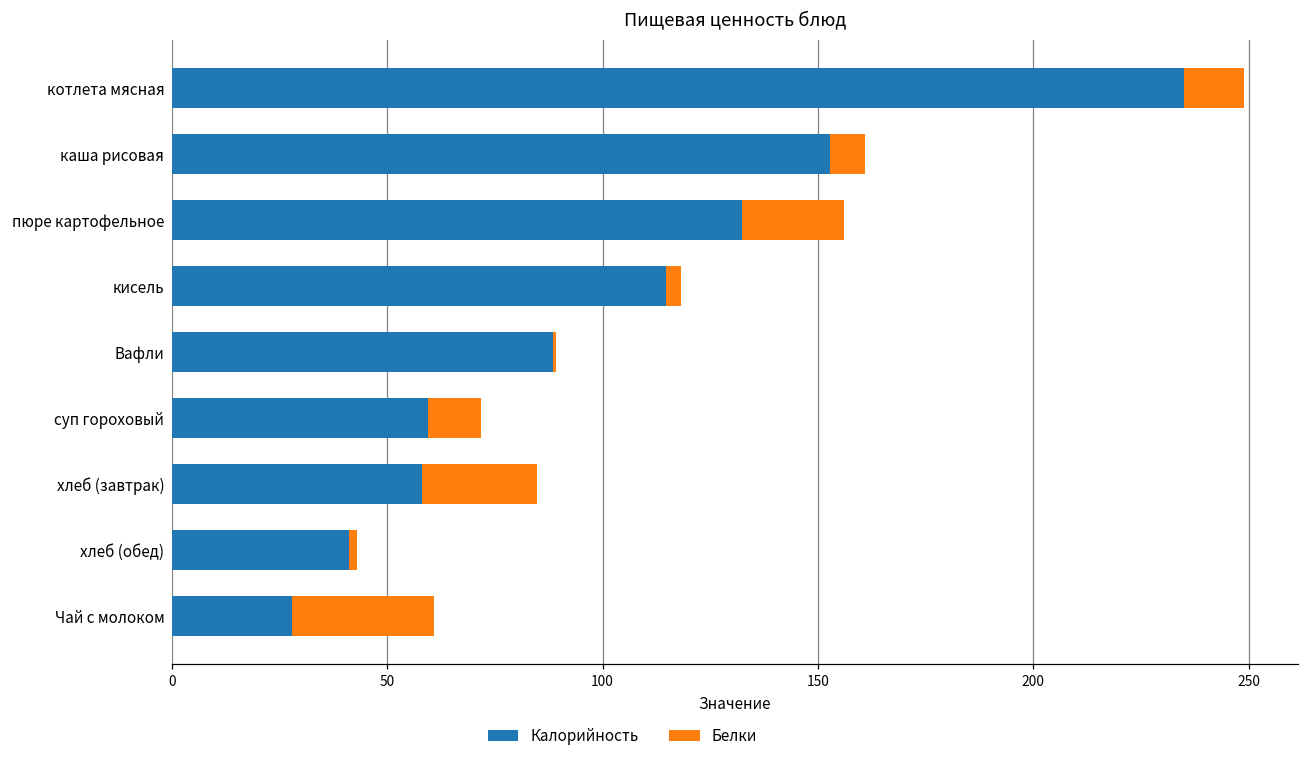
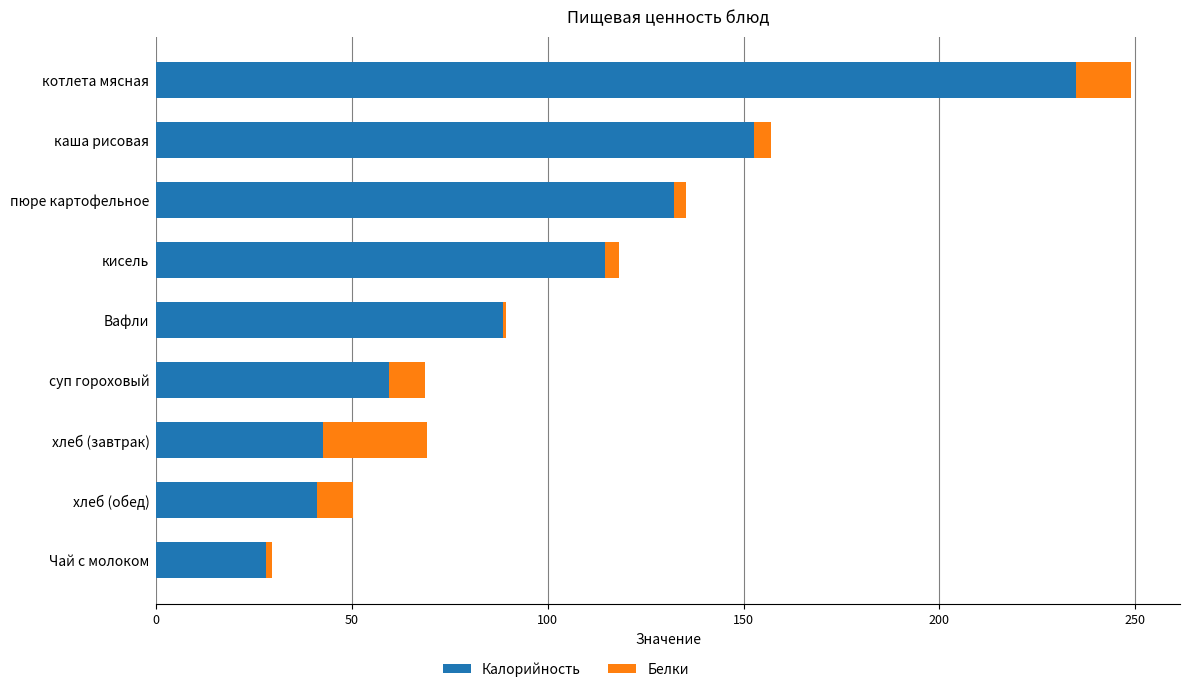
Белки, каша рисовая: 8 -> 4
Белки, пюре картофельное: 24 -> 3
Белки, суп гороховый: 12 -> 9
Калорийность, хлеб (завтрак): 58 -> 43
Белки, хлеб (обед): 2 -> 9
Белки, Чай с молоком: 33 -> 2
